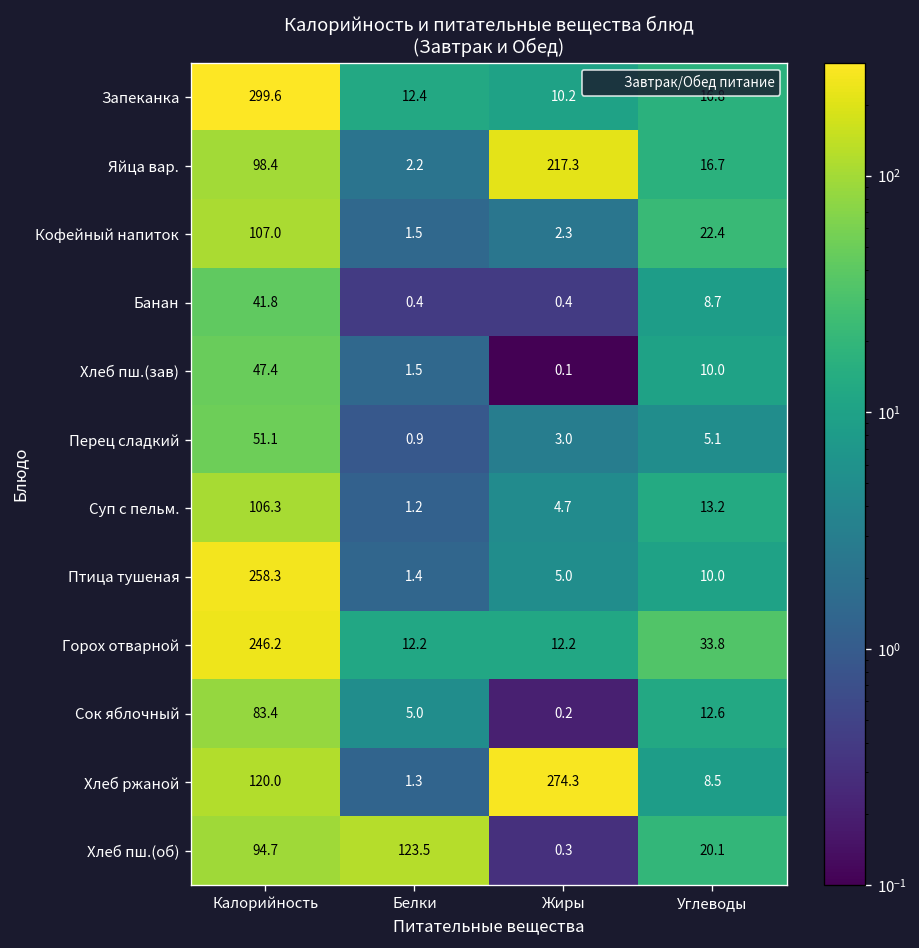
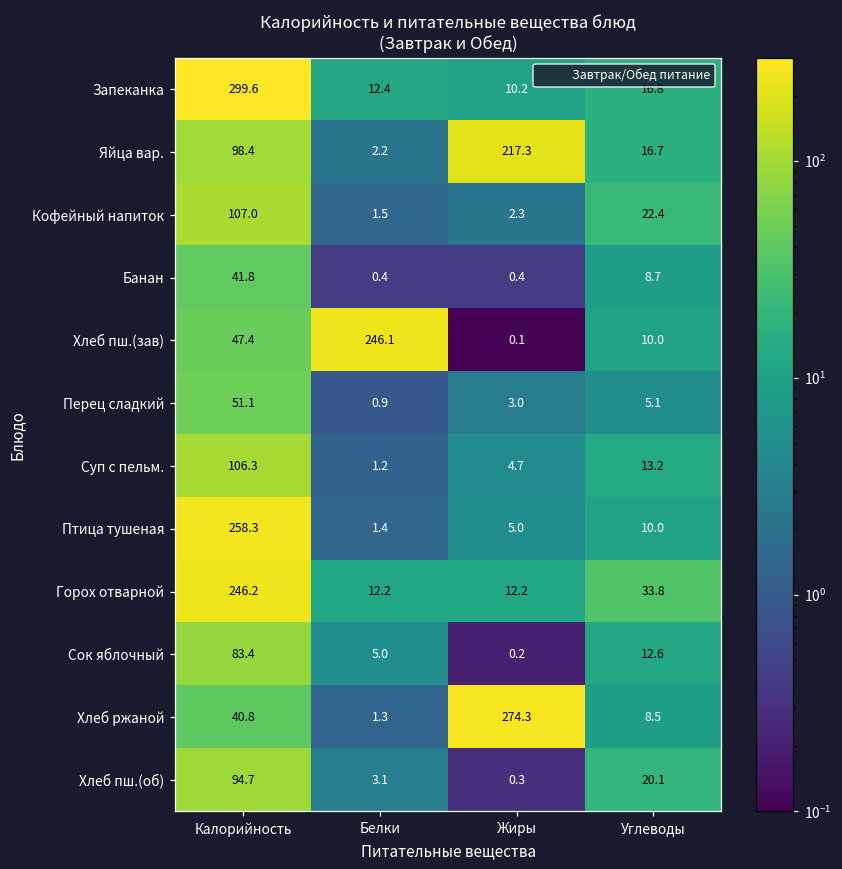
Хлеб пш.(зав), Белки: 1.5 -> 246.1
Хлеб ржаной, Калорийность: 120.0 -> 40.8
Хлеб пш.(об), Белки: 123.5 -> 3.1
